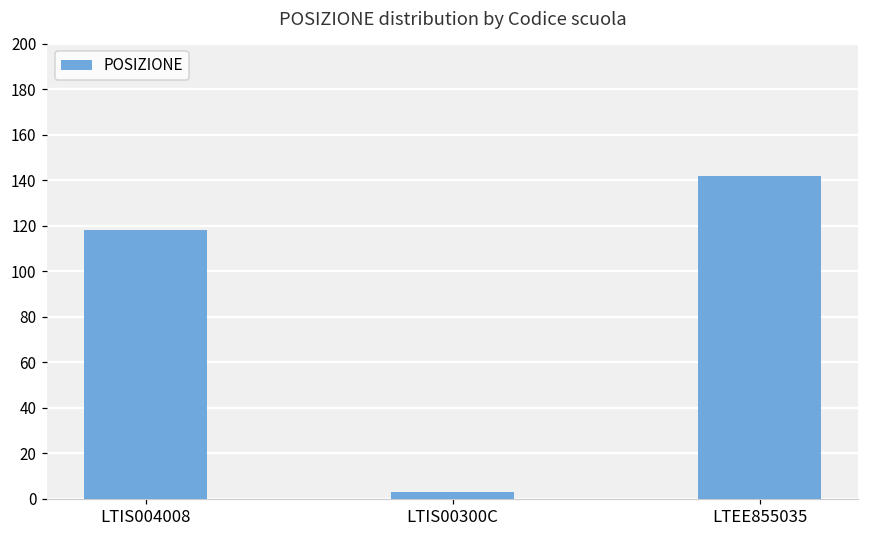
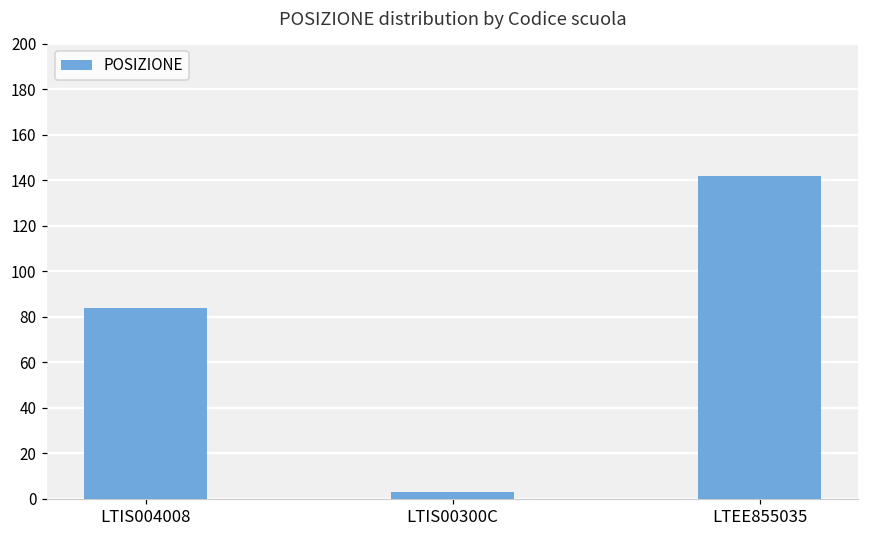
LTIS004008: 118 -> 84
